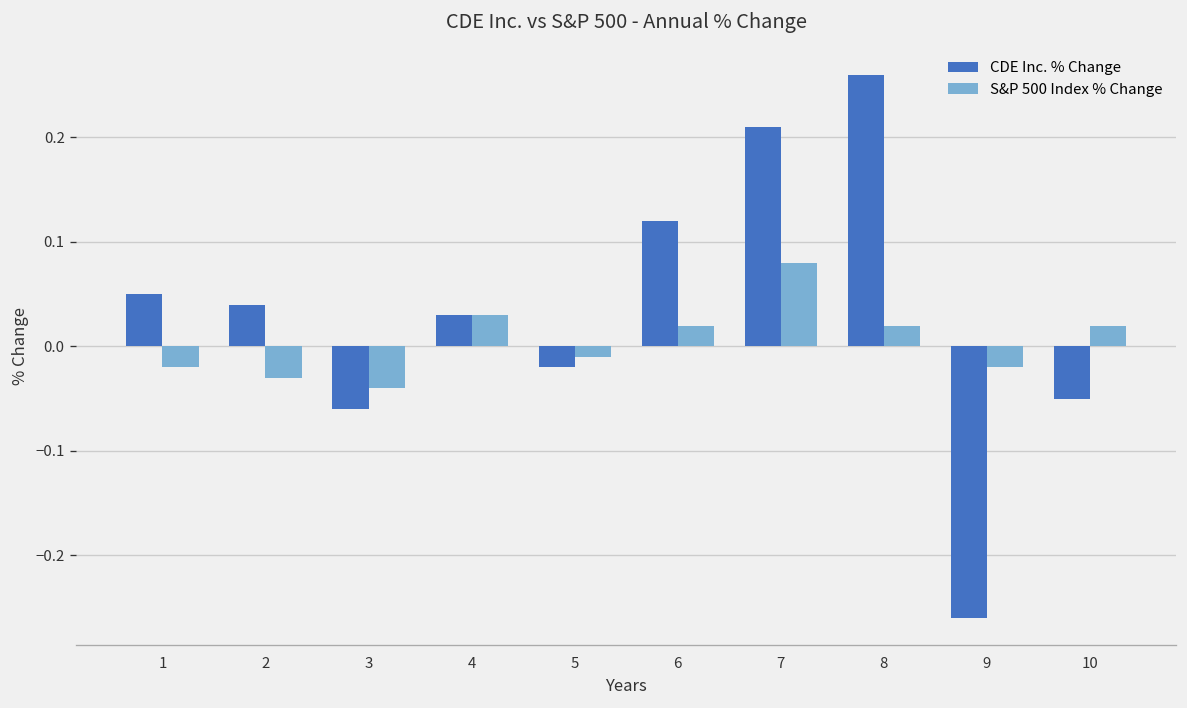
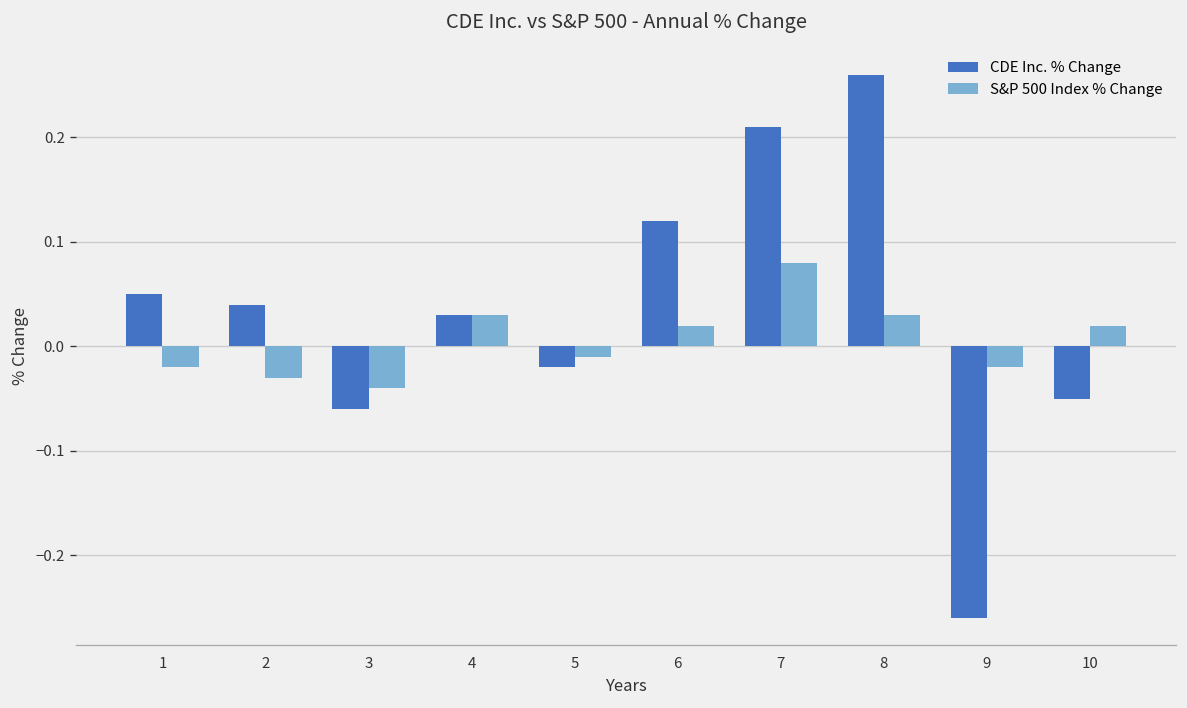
S&P 500 Index % Change, 8: 0.02 -> 0.03
